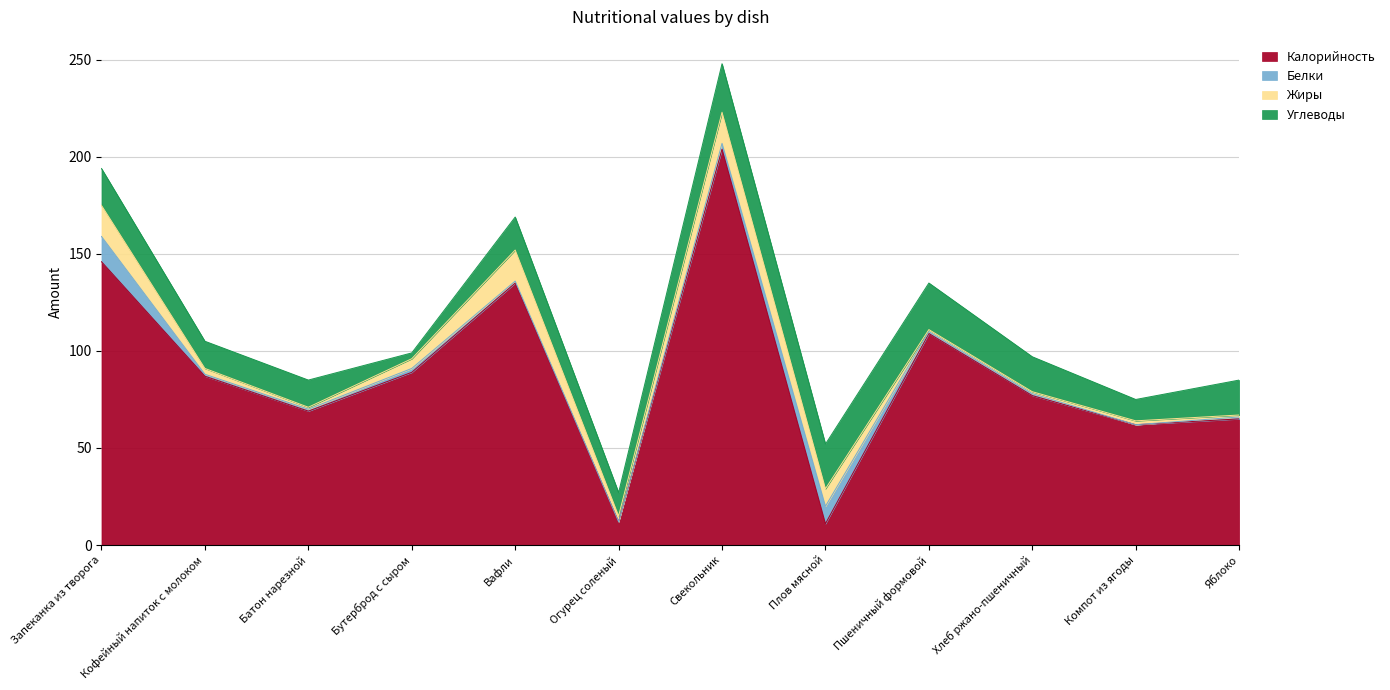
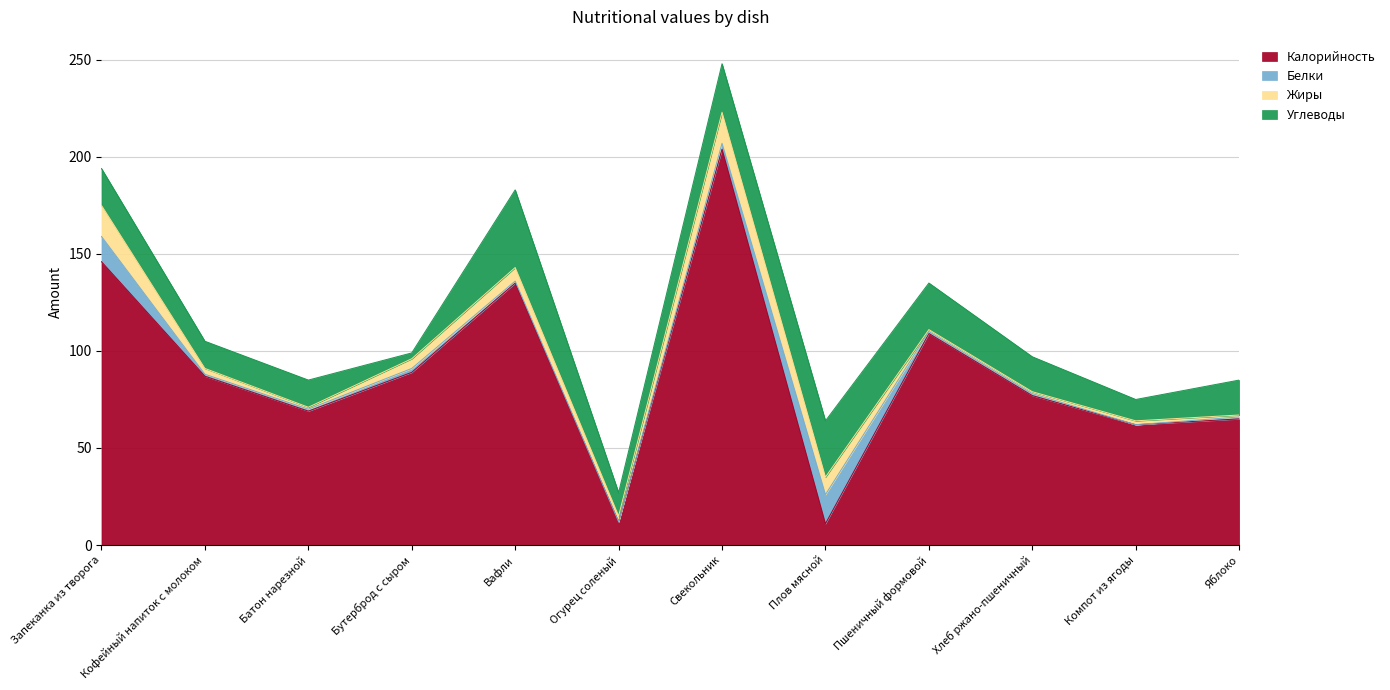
Жиры, Вафли: 16 -> 7
Углеводы, Вафли: 17 -> 40
Белки, Плов мясной: 9 -> 15
Углеводы, Плов мясной: 23 -> 29
